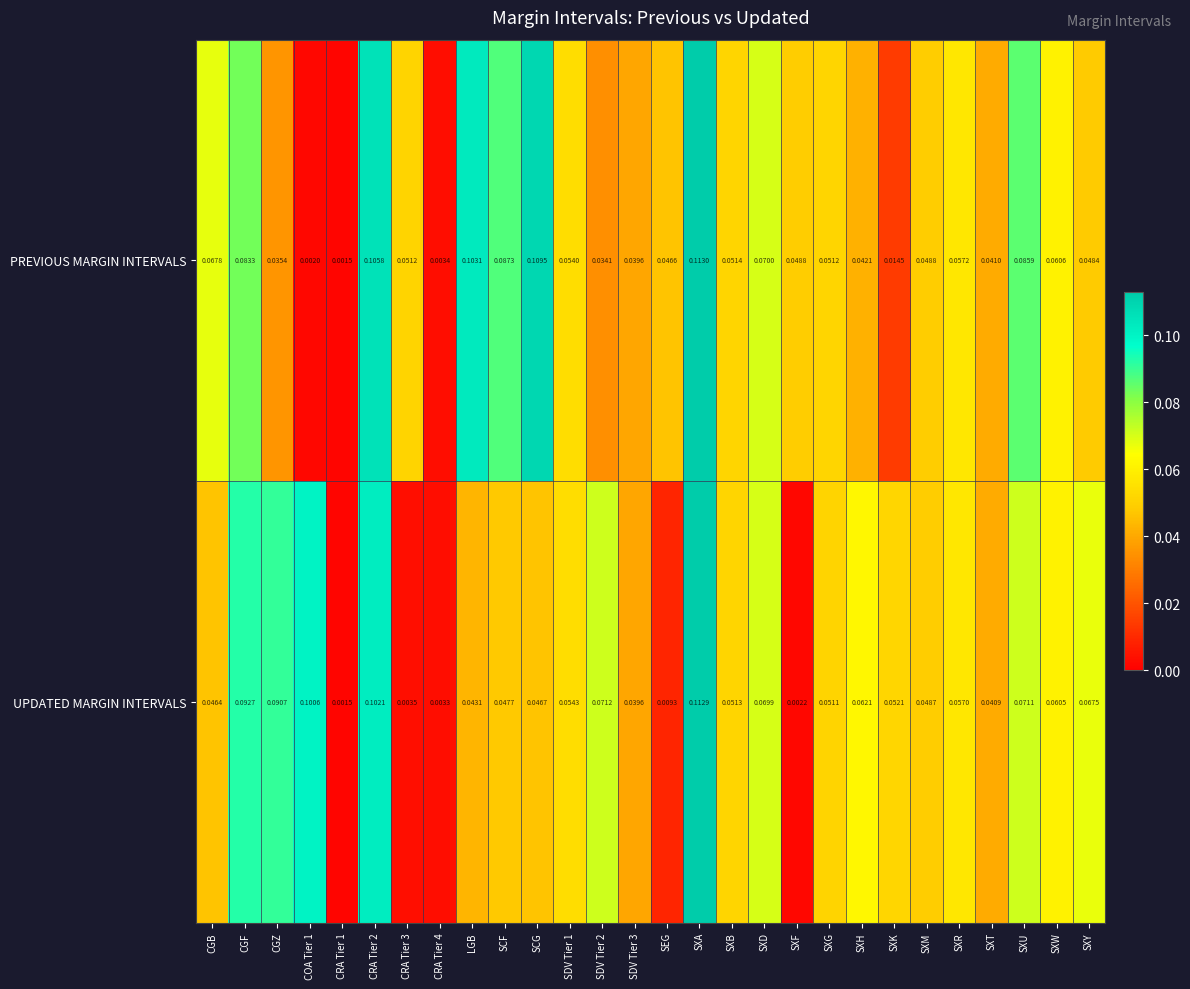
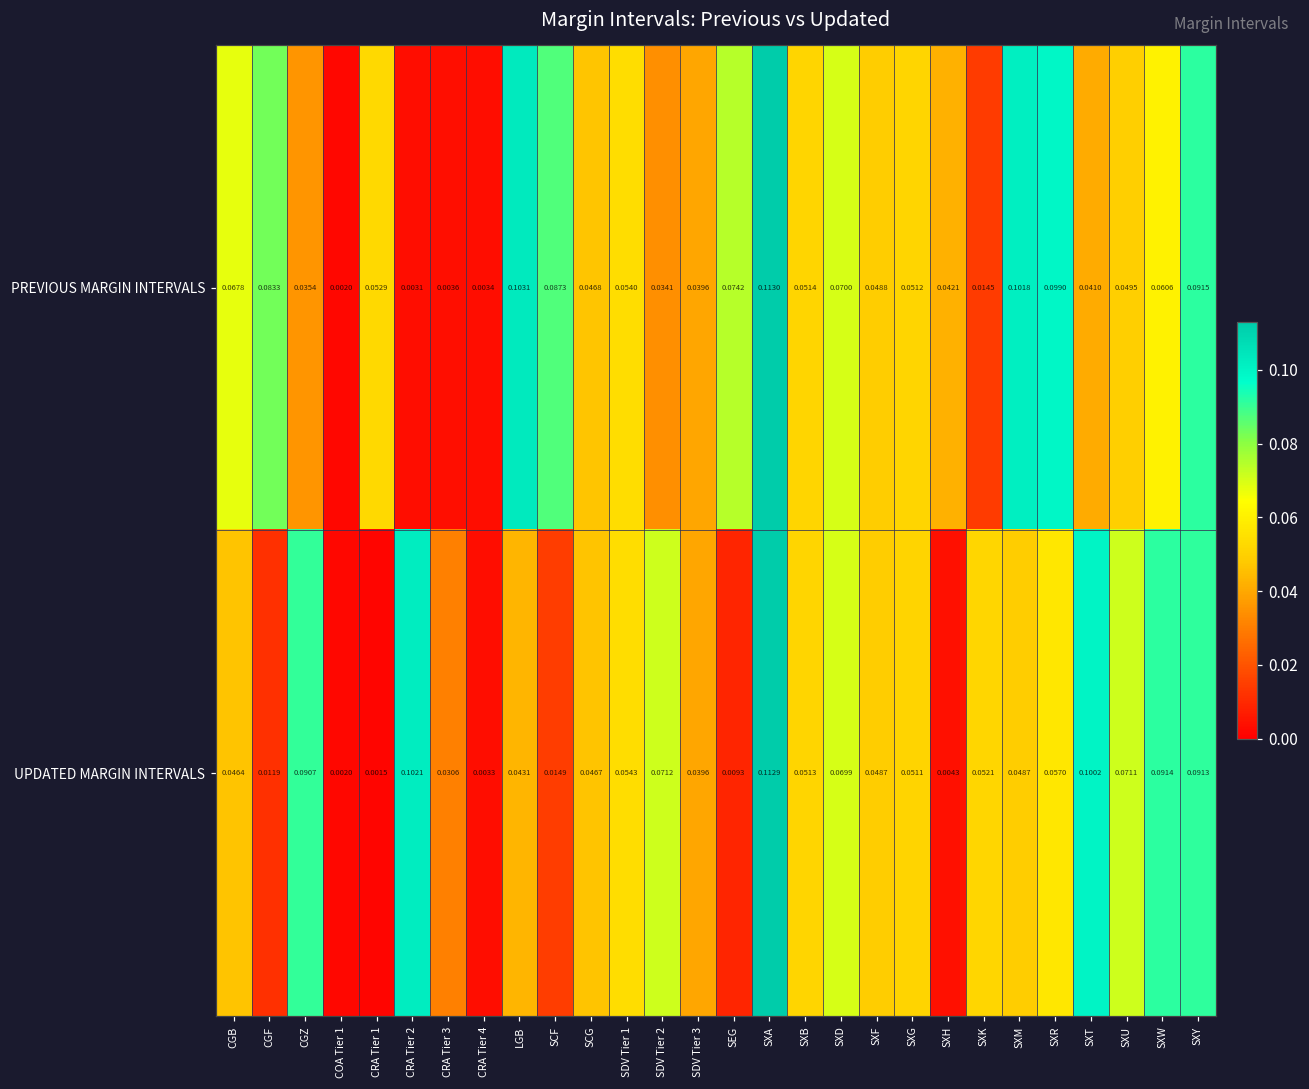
PREVIOUS MARGIN INTERVALS, CRA Tier 1: 0.0015 -> 0.0529
PREVIOUS MARGIN INTERVALS, CRA Tier 2: 0.1058 -> 0.0031
PREVIOUS MARGIN INTERVALS, CRA Tier 3: 0.0512 -> 0.0036
PREVIOUS MARGIN INTERVALS, SCG: 0.1095 -> 0.0468
PREVIOUS MARGIN INTERVALS, SEG: 0.0466 -> 0.0742
PREVIOUS MARGIN INTERVALS, SXM: 0.0488 -> 0.1018
PREVIOUS MARGIN INTERVALS, SXR: 0.0572 -> 0.0990
PREVIOUS MARGIN INTERVALS, SXU: 0.0859 -> 0.0495
PREVIOUS MARGIN INTERVALS, SXY: 0.0484 -> 0.0915
UPDATED MARGIN INTERVALS, CGF: 0.0927 -> 0.0119
UPDATED MARGIN INTERVALS, COA Tier 1: 0.1006 -> 0.0020
UPDATED MARGIN INTERVALS, CRA Tier 3: 0.0035 -> 0.0306
UPDATED MARGIN INTERVALS, SCF: 0.0477 -> 0.0149
UPDATED MARGIN INTERVALS, SXF: 0.0022 -> 0.0487
UPDATED MARGIN INTERVALS, SXH: 0.0621 -> 0.0043
UPDATED MARGIN INTERVALS, SXT: 0.0409 -> 0.1002
UPDATED MARGIN INTERVALS, SXW: 0.0605 -> 0.0914
UPDATED MARGIN INTERVALS, SXY: 0.0675 -> 0.0913
